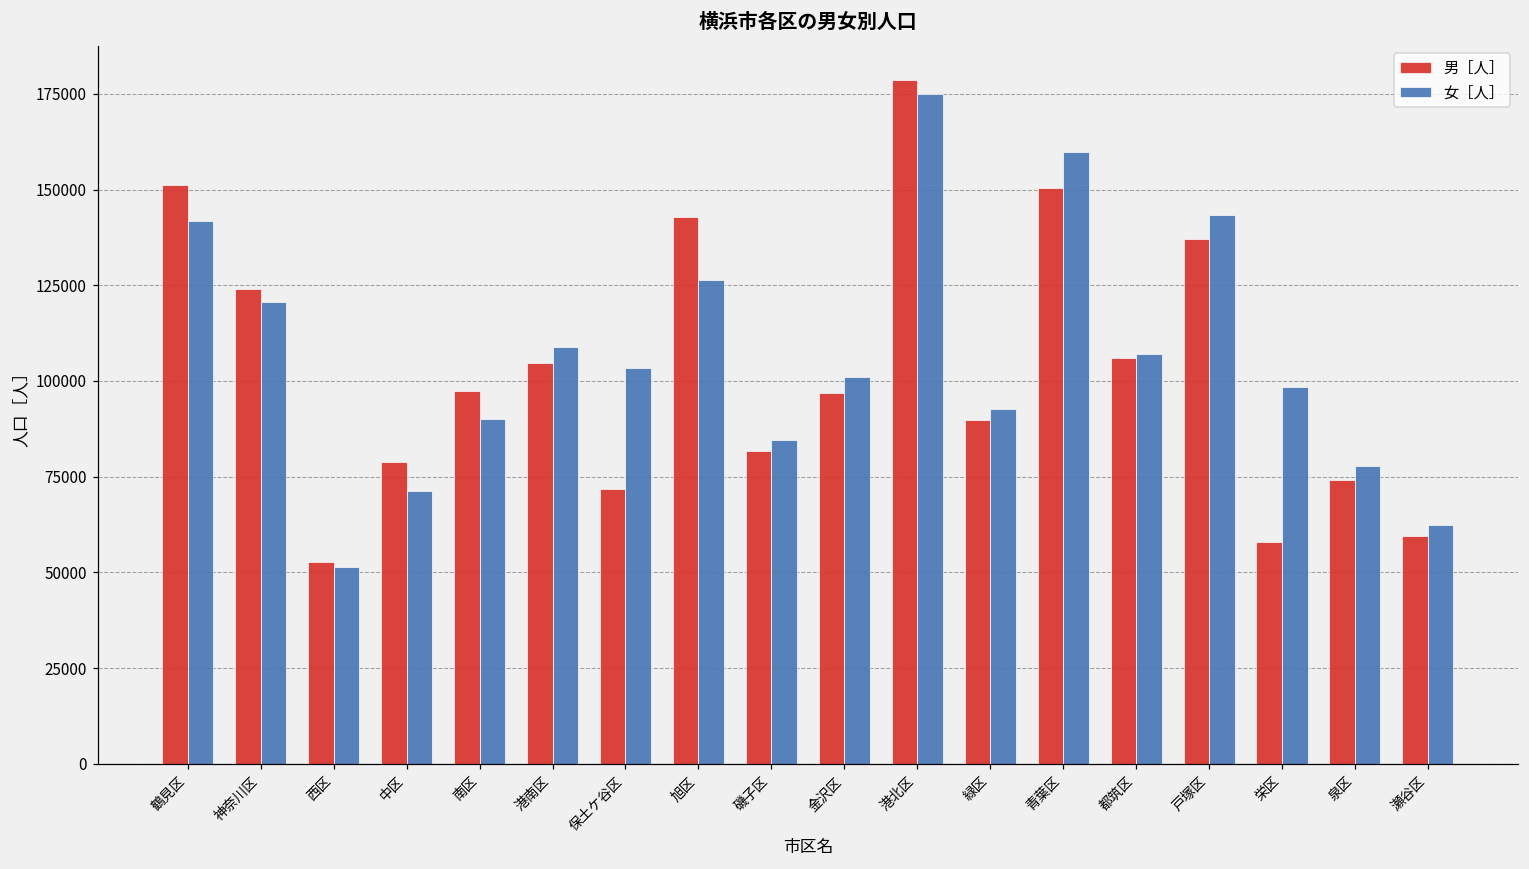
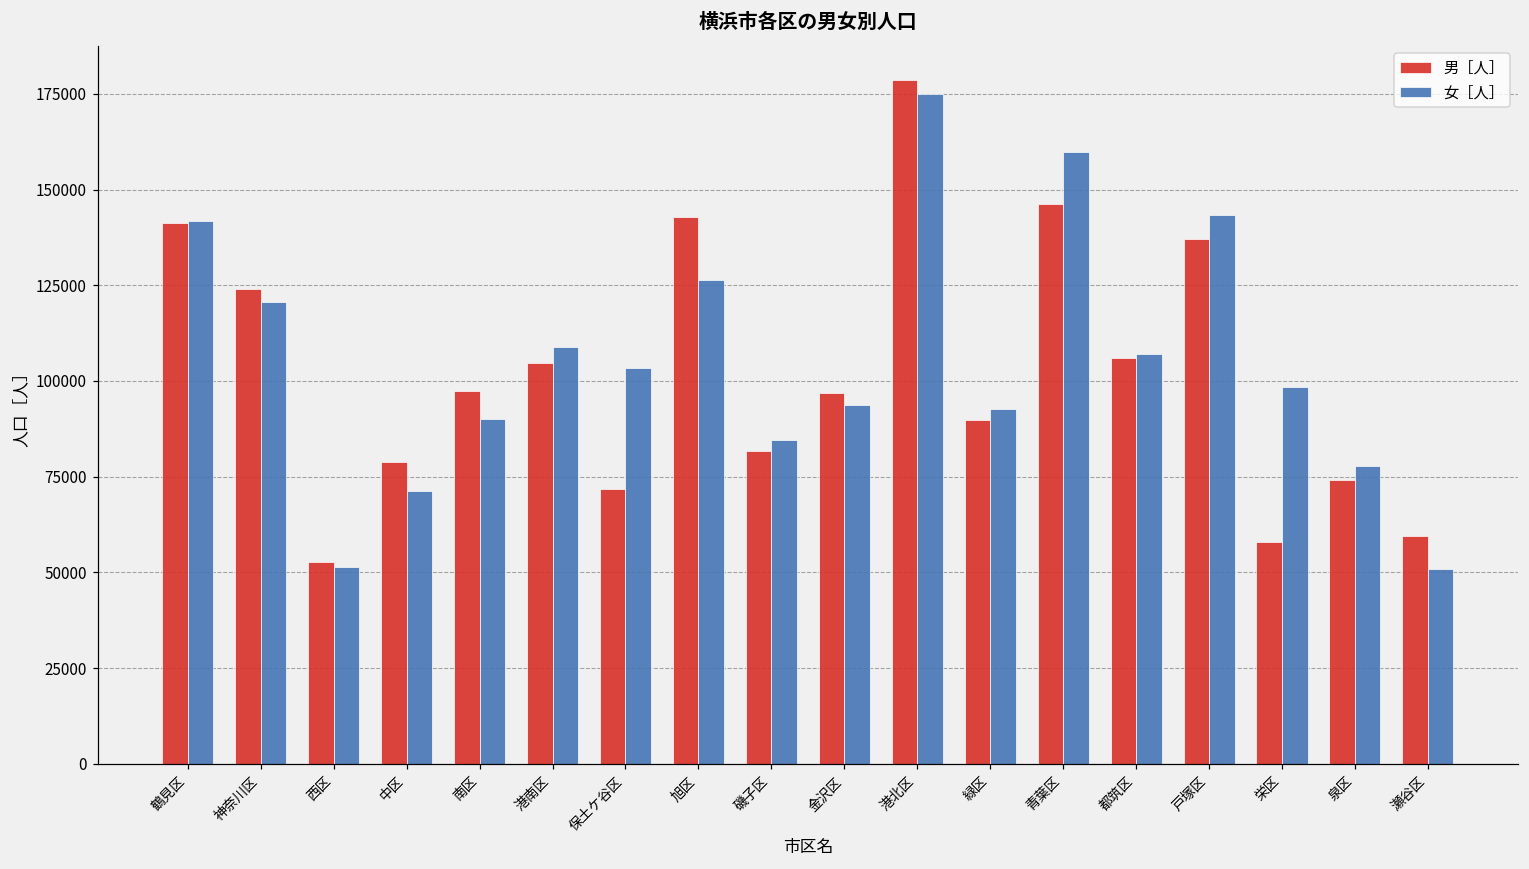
男［人］, 鶴見区: 151000 -> 141000
女［人］, 金沢区: 101000 -> 94000
男［人］, 青葉区: 150000 -> 146000
女［人］, 瀬谷区: 62000 -> 51000
